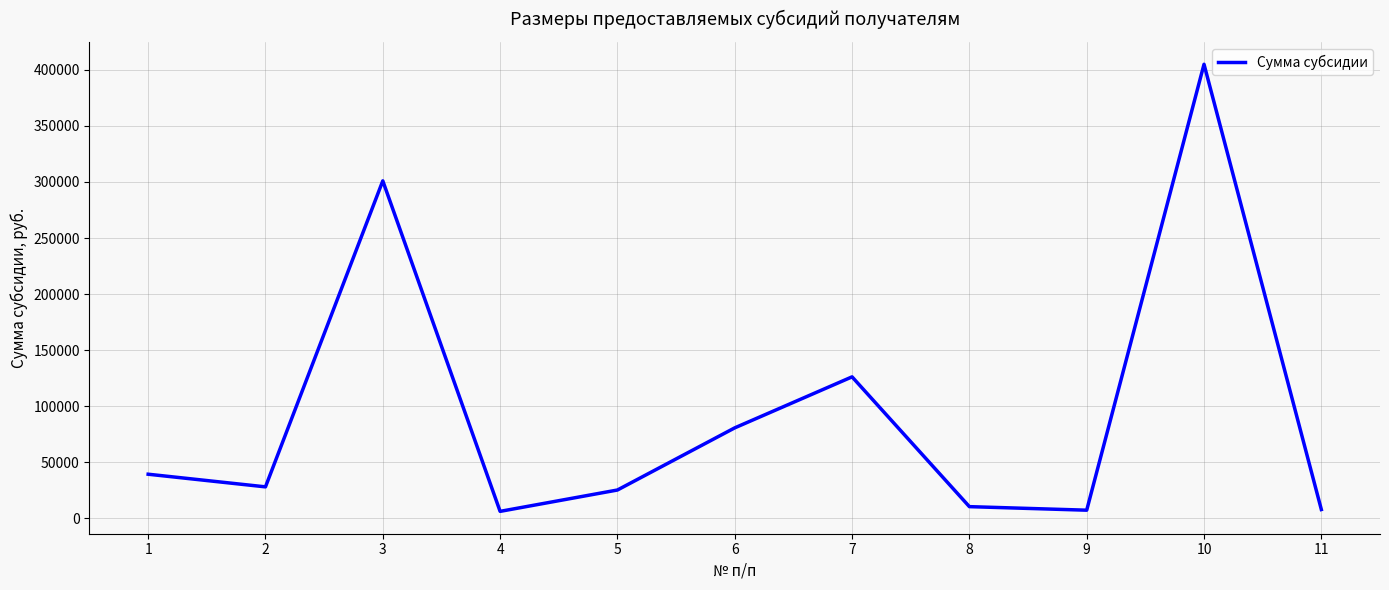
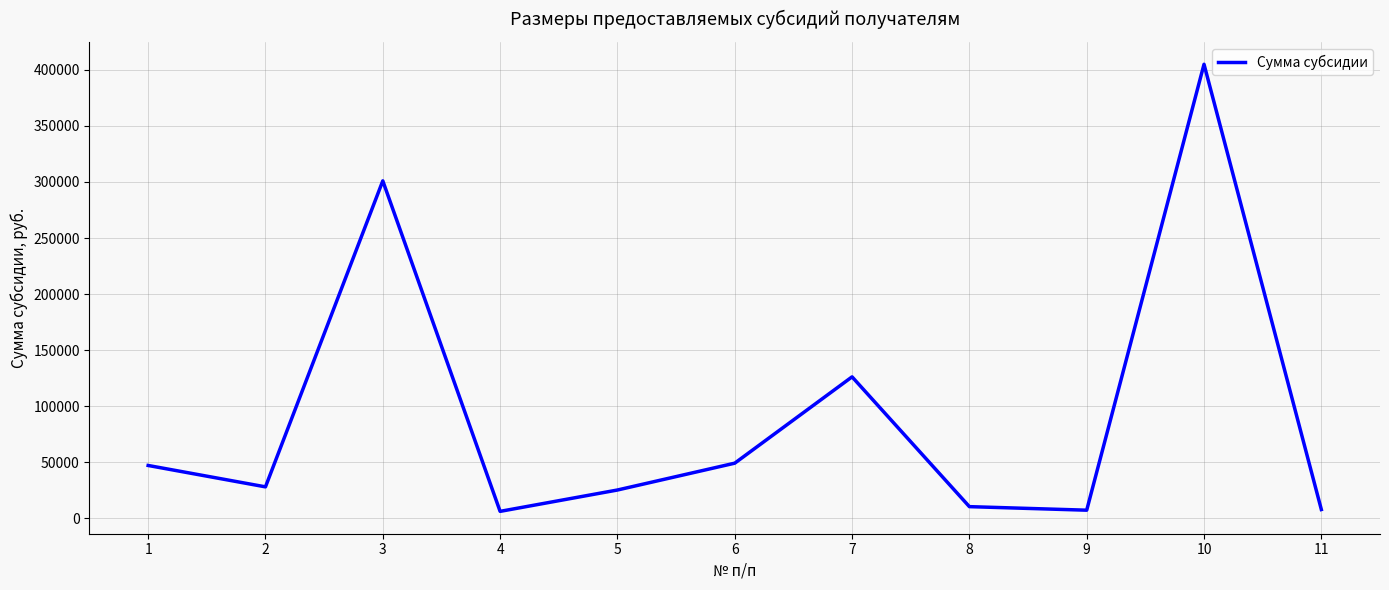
1: 39000 -> 47000
6: 81000 -> 49000
